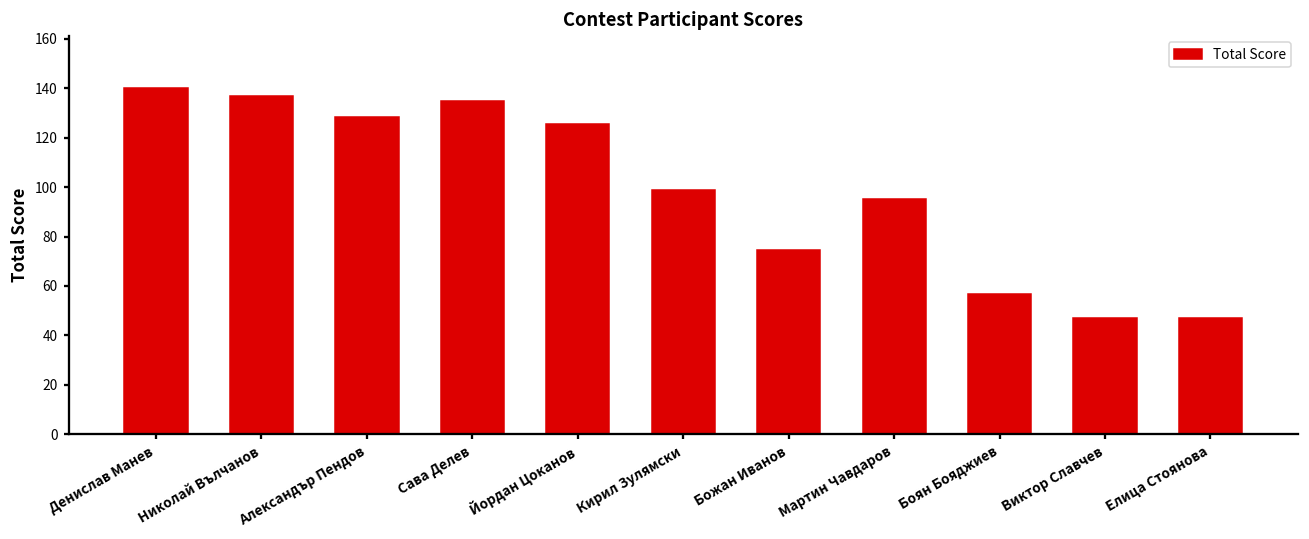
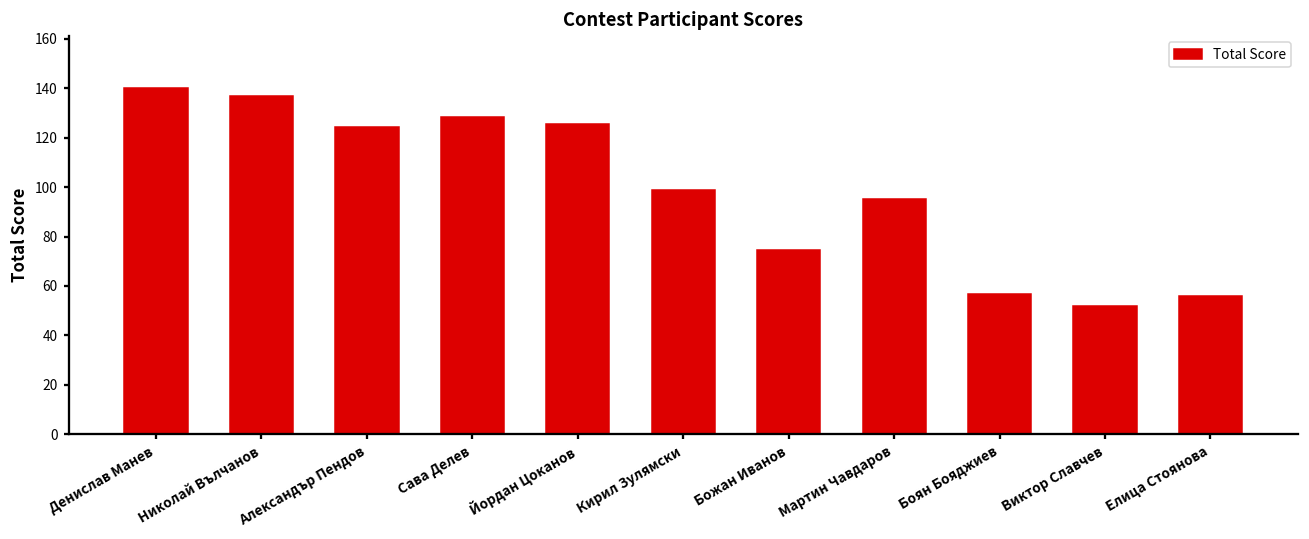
Александър Пендов: 128 -> 124
Сава Делев: 135 -> 128
Виктор Славчев: 47 -> 52
Елица Стоянова: 47 -> 56
